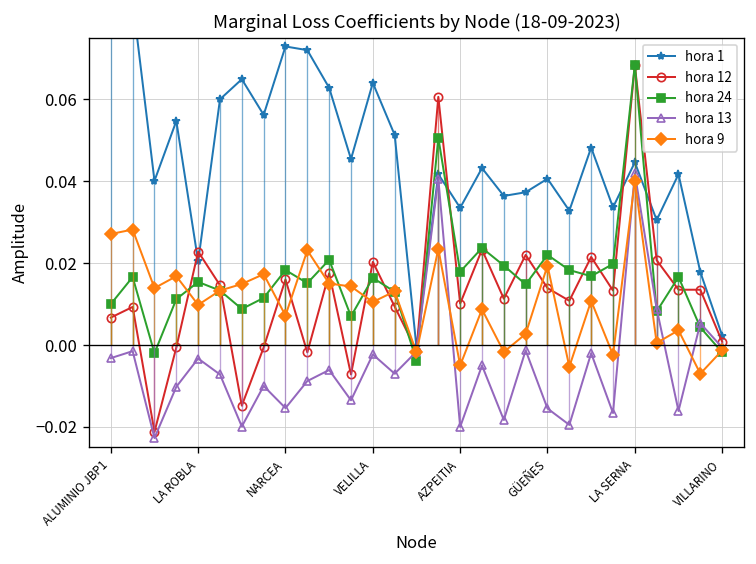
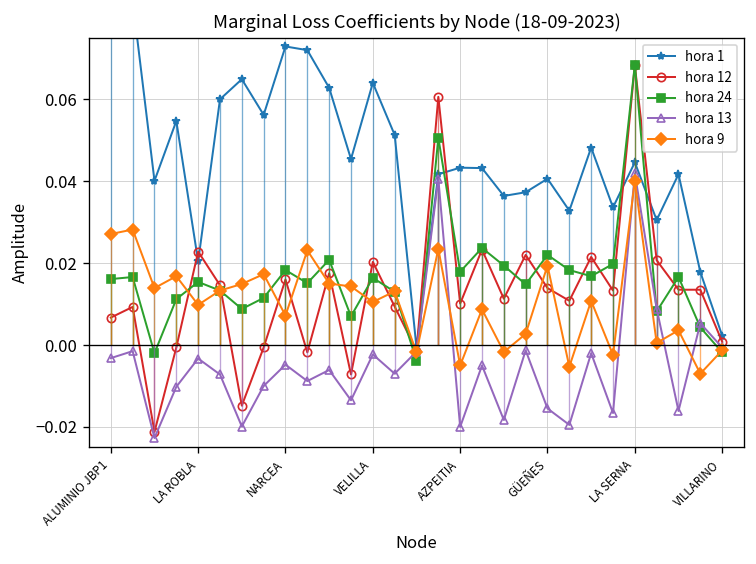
hora 24, ALUMINIO JBP1: 0.010 -> 0.016
hora 13, NARCEA: -0.015 -> -0.005
hora 1, AZPEITIA: 0.034 -> 0.043
